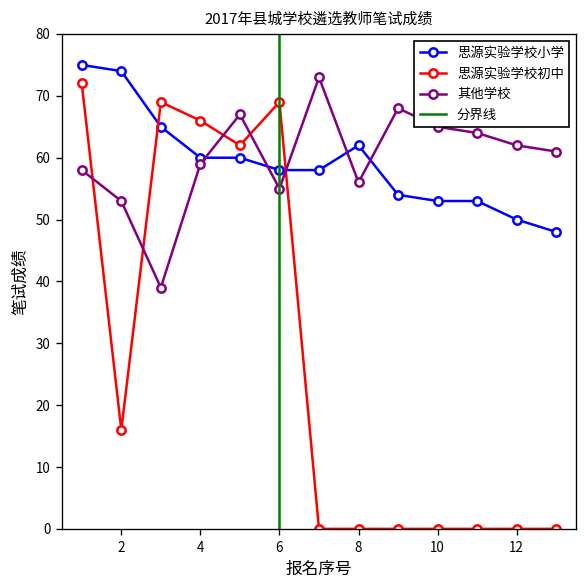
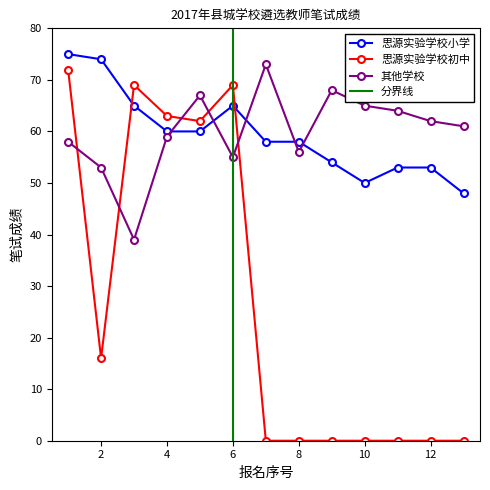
思源实验学校初中, 4: 66 -> 63
思源实验学校小学, 6: 58 -> 65
思源实验学校小学, 8: 62 -> 58
思源实验学校小学, 10: 53 -> 50
思源实验学校小学, 12: 50 -> 53
